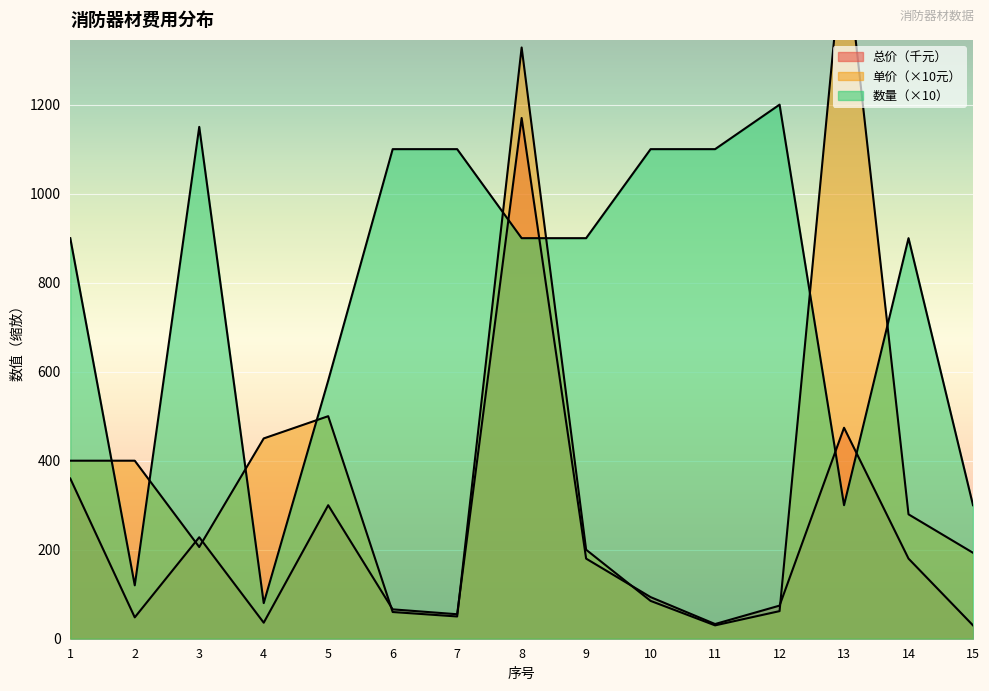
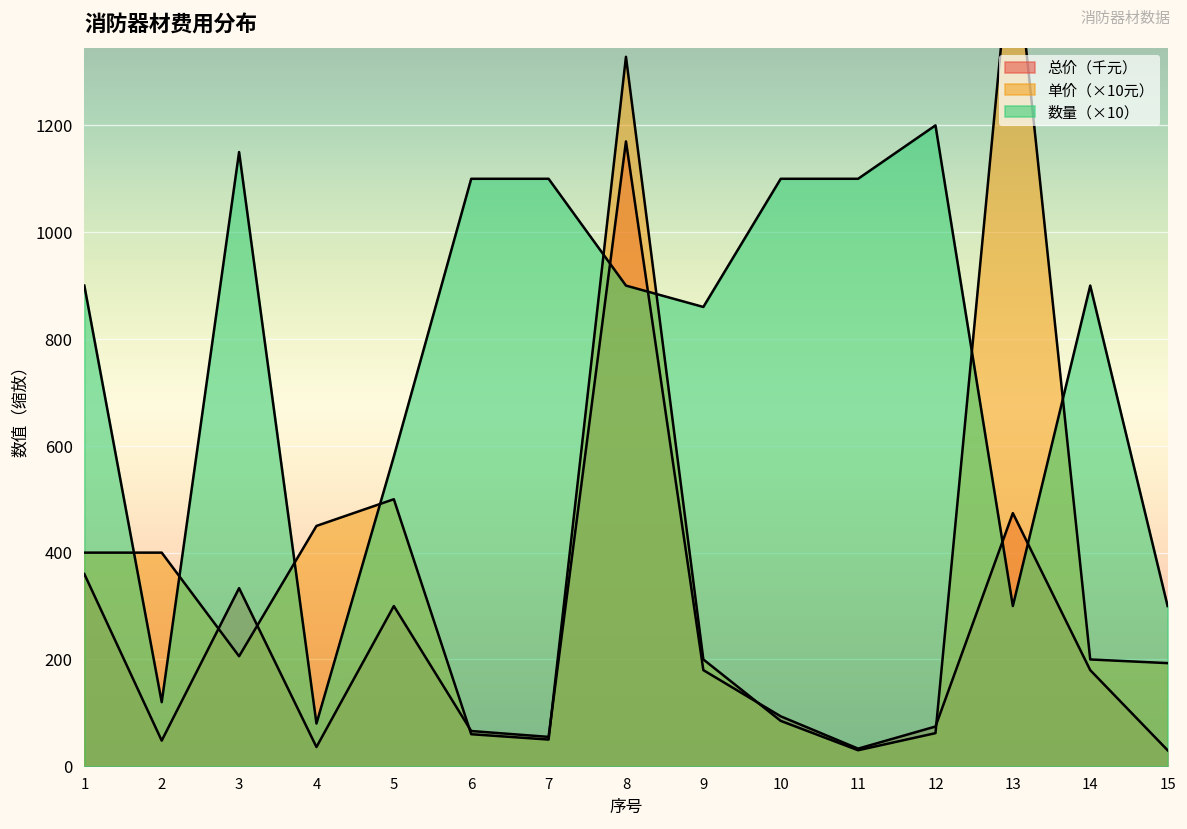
总价（千元）, 3: 230 -> 330
数量（×10）, 9: 900 -> 860
单价（×10元）, 14: 280 -> 200
